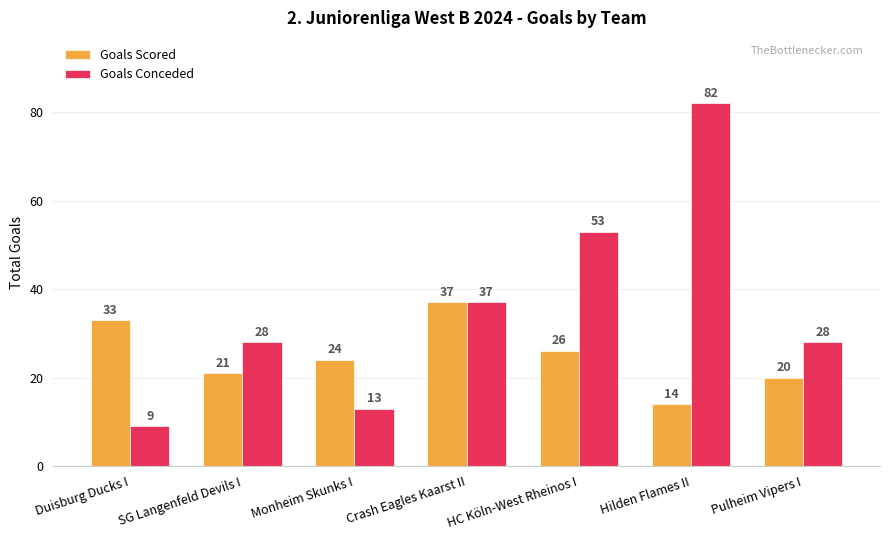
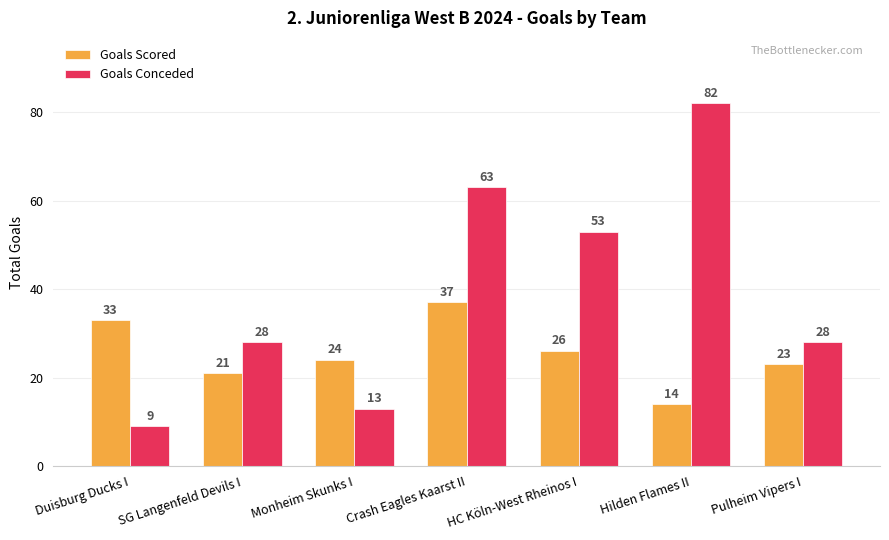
Goals Conceded, Crash Eagles Kaarst II: 37 -> 63
Goals Scored, Pulheim Vipers I: 20 -> 23
